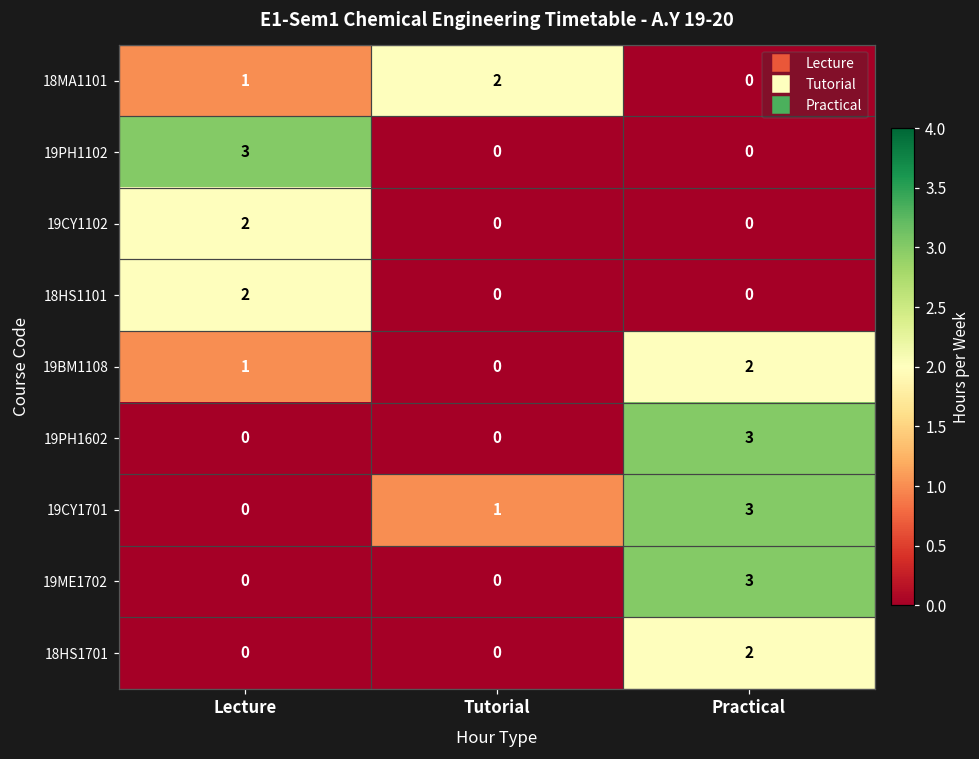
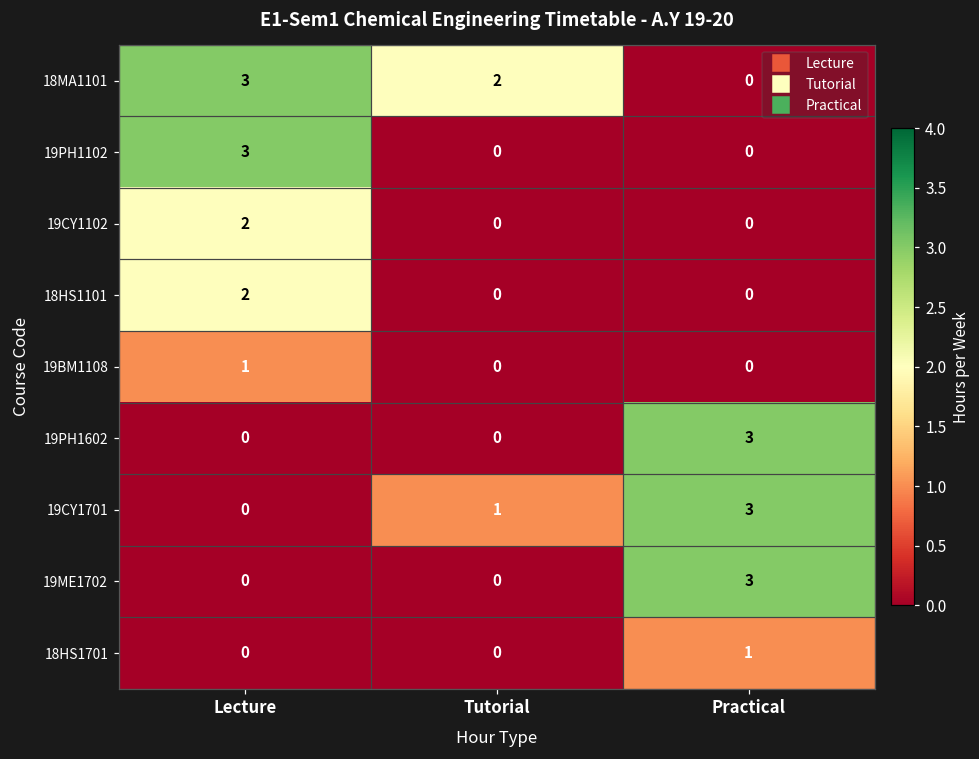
18MA1101, Lecture: 1 -> 3
19BM1108, Practical: 2 -> 0
18HS1701, Practical: 2 -> 1
